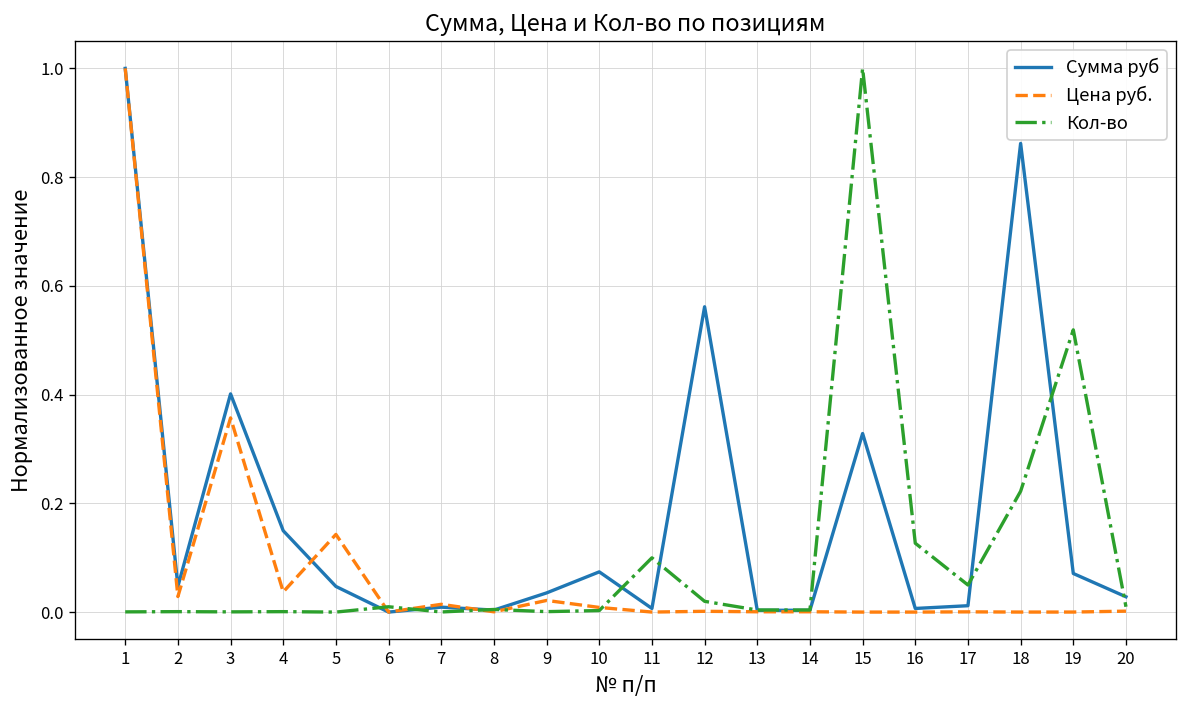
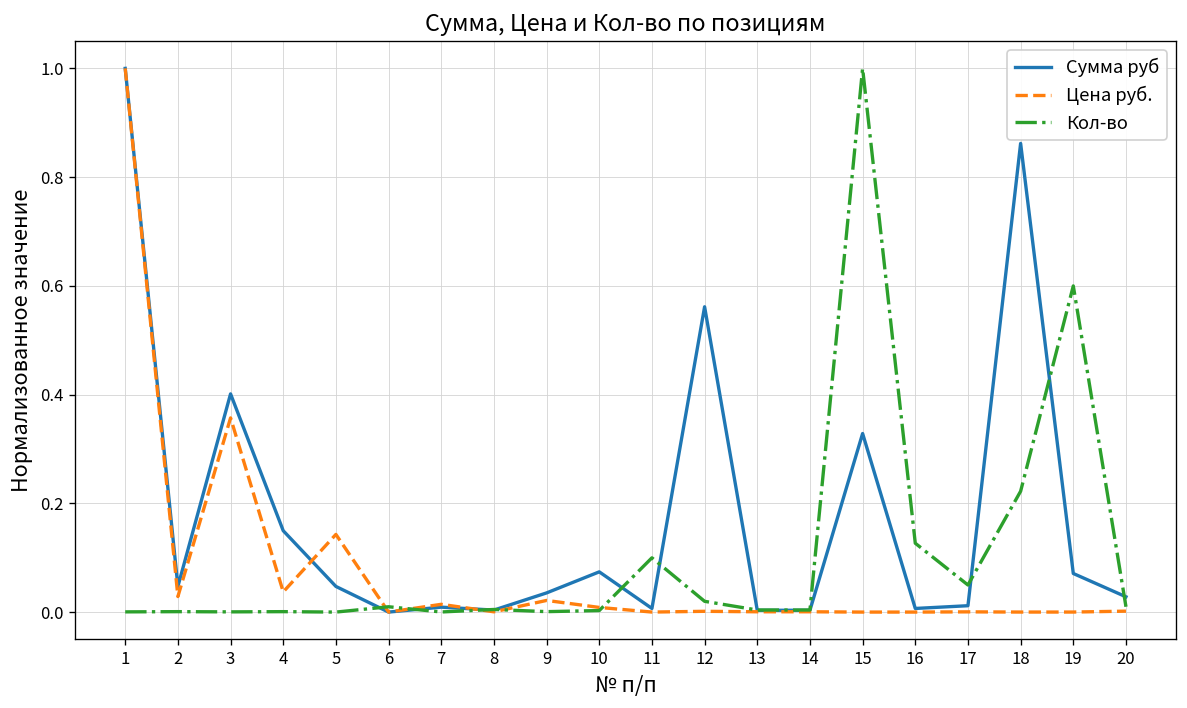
Кол-во, 19: 0.52 -> 0.60
